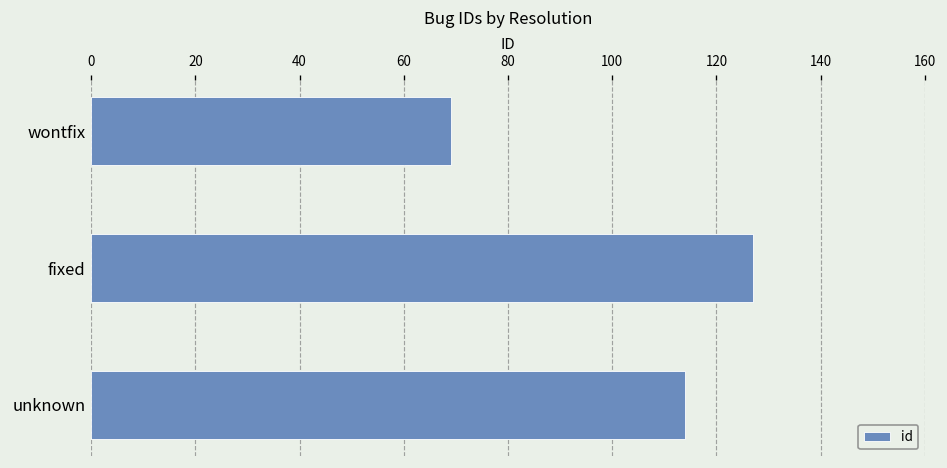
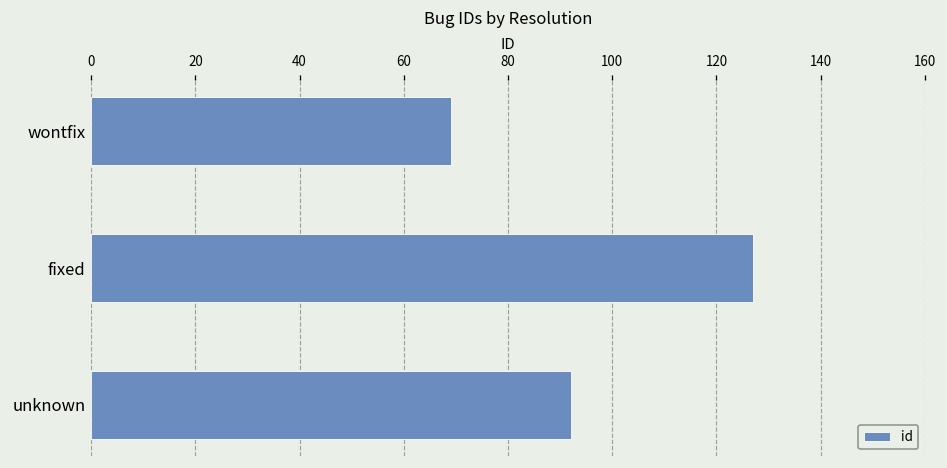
unknown: 114 -> 92
